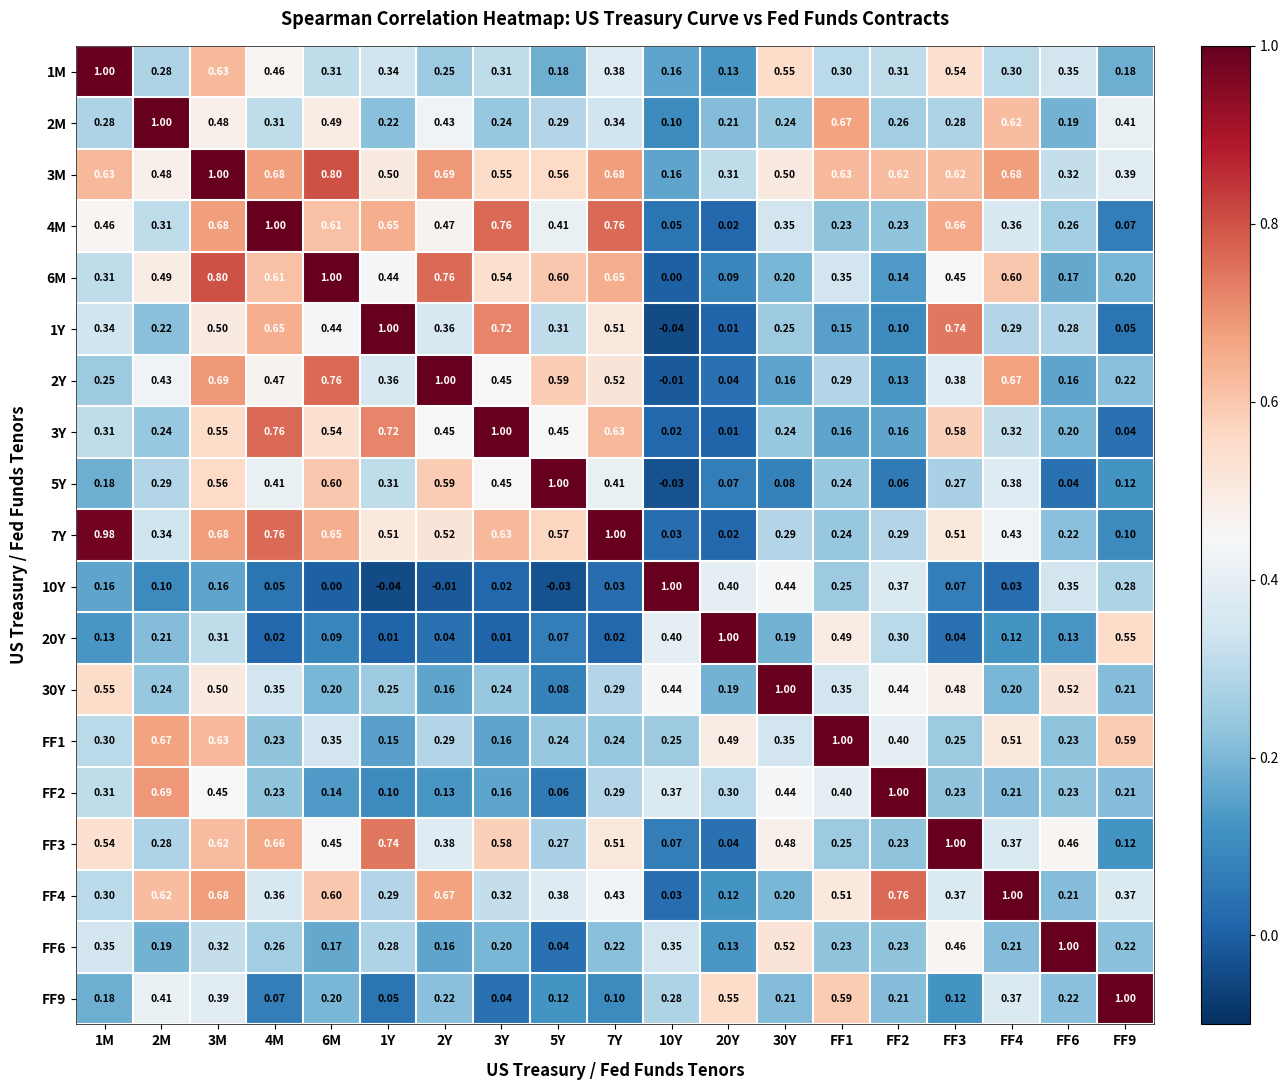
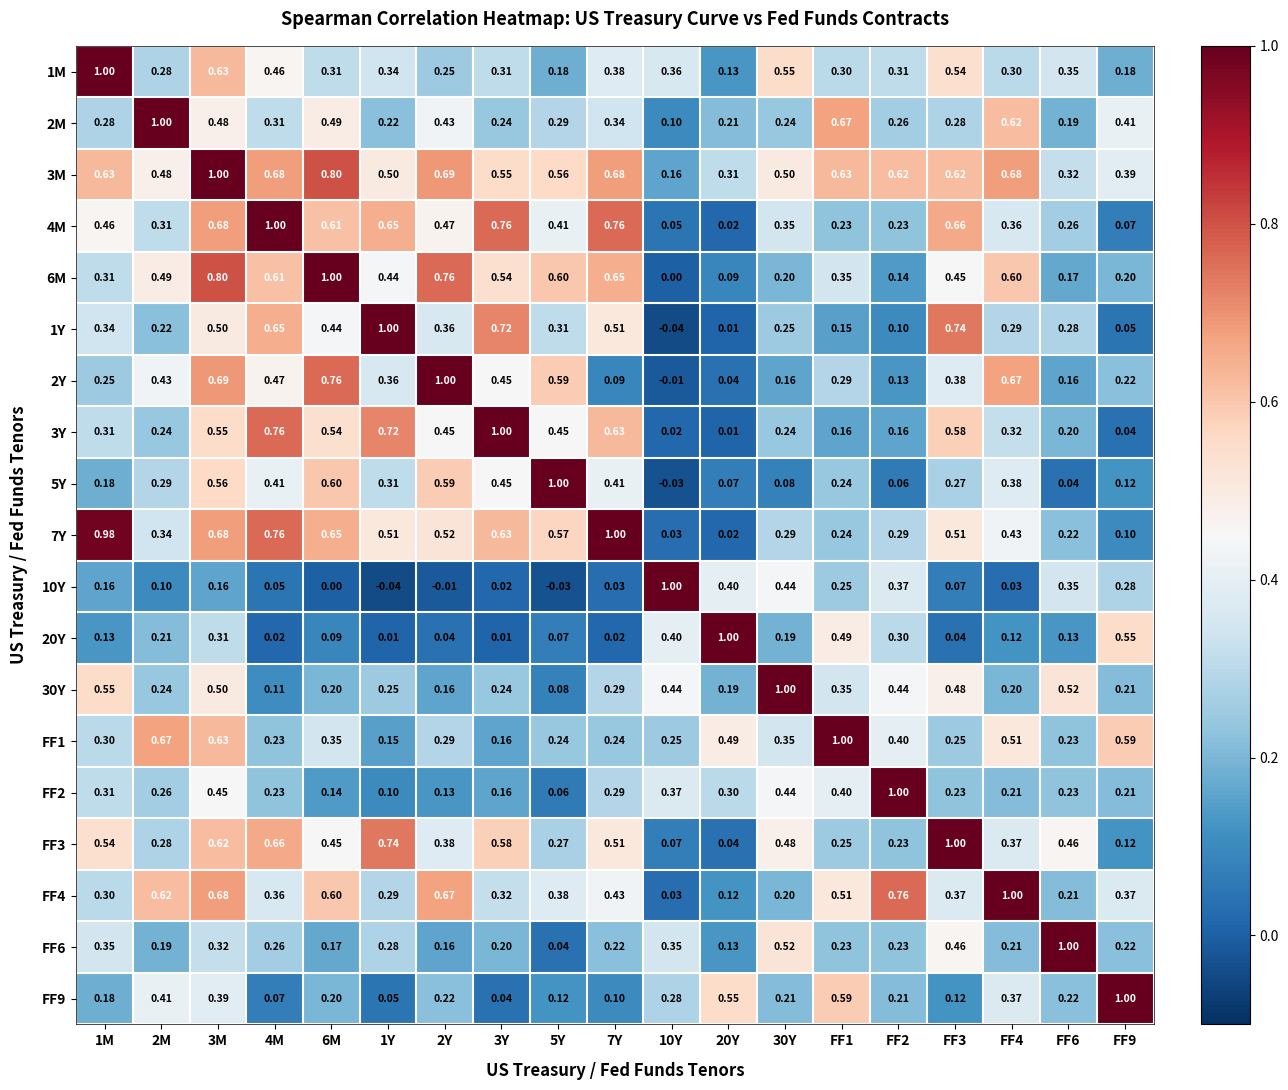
1M, 10Y: 0.16 -> 0.36
2Y, 7Y: 0.52 -> 0.09
30Y, 4M: 0.35 -> 0.11
FF2, 2M: 0.69 -> 0.26
